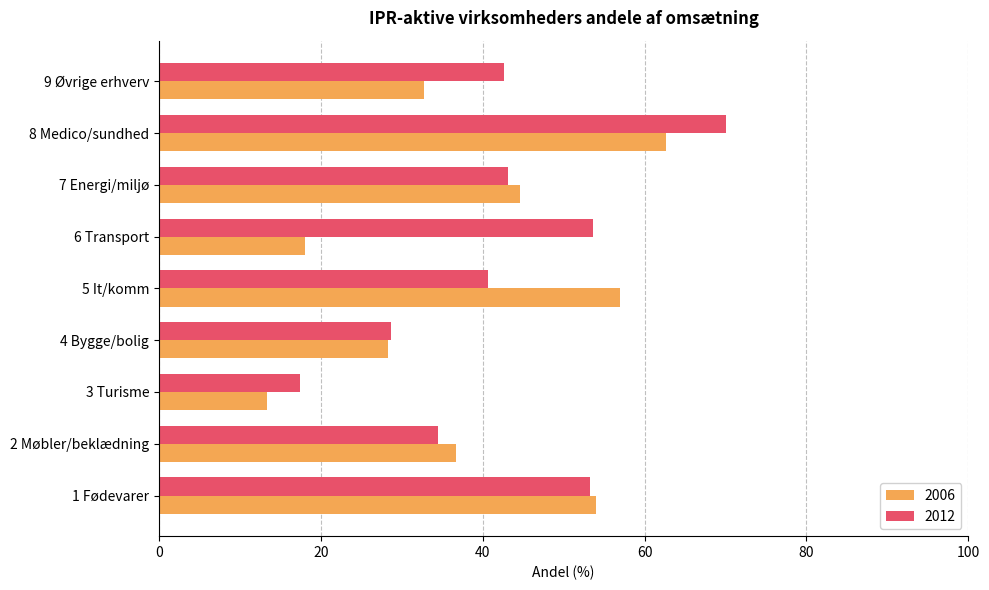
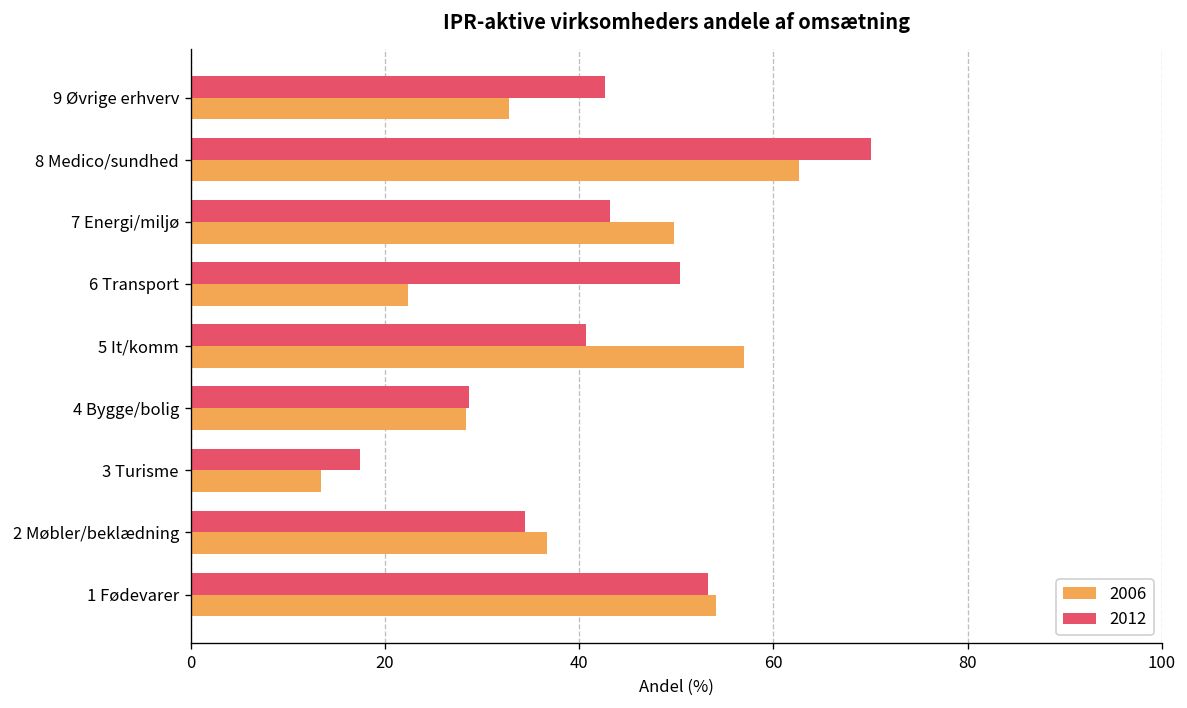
2006, 7 Energi/miljø: 45 -> 50
2012, 6 Transport: 54 -> 50
2006, 6 Transport: 18 -> 22
